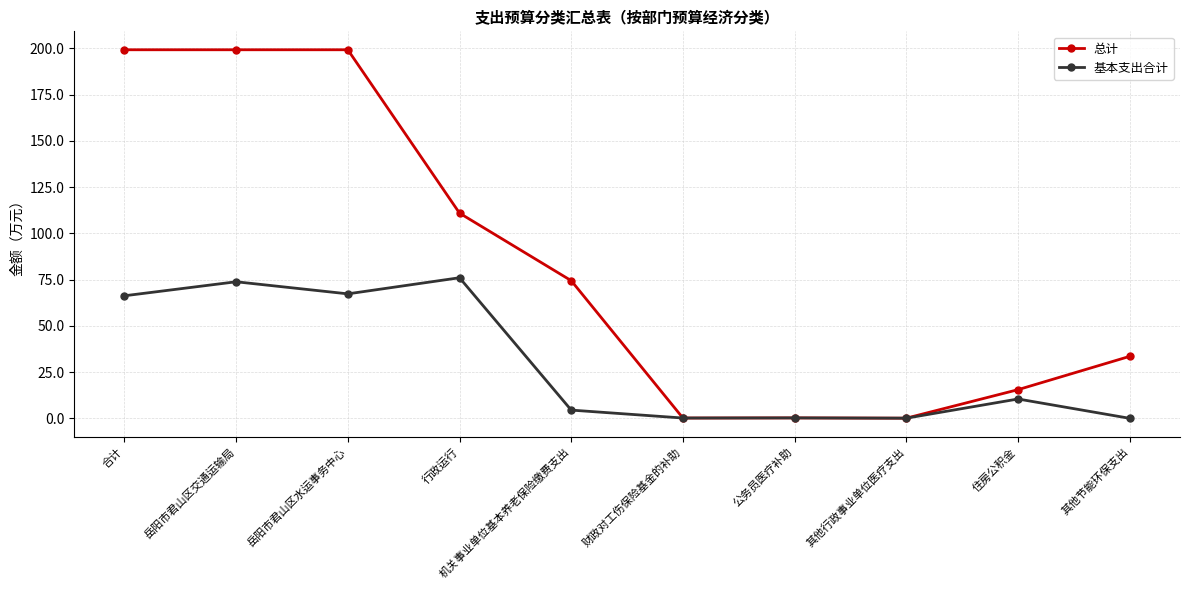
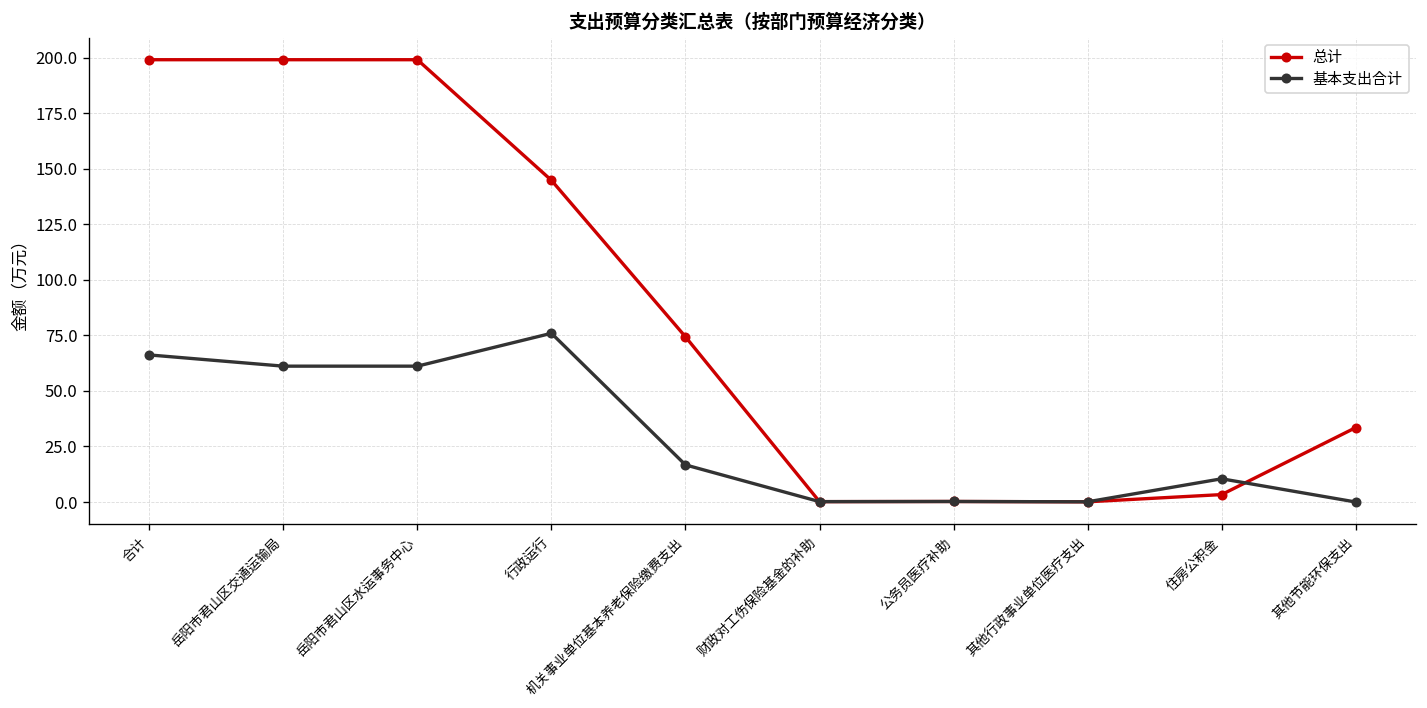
基本支出合计, 岳阳市君山区交通运输局: 74 -> 61
基本支出合计, 岳阳市君山区水运事务中心: 67 -> 61
总计, 行政运行: 111 -> 145
基本支出合计, 机关事业单位基本养老保险缴费支出: 4 -> 17
总计, 住房公积金: 15 -> 3
